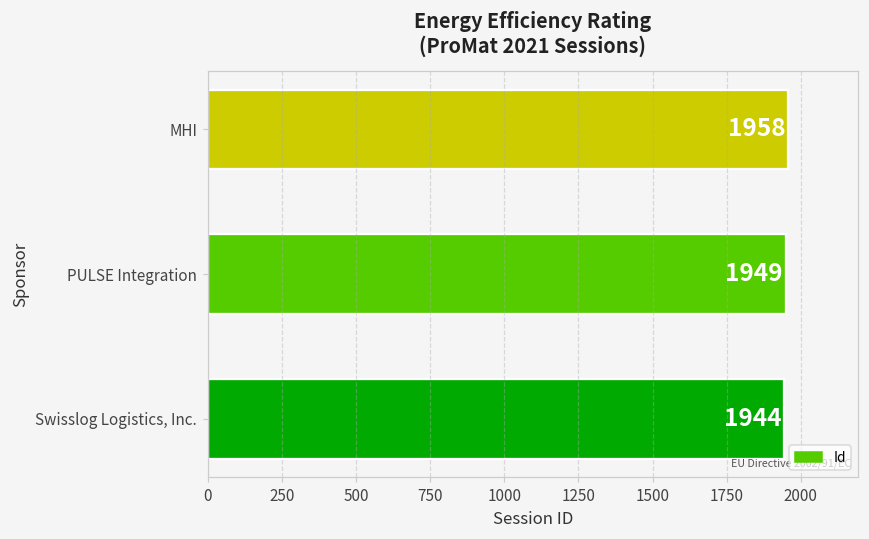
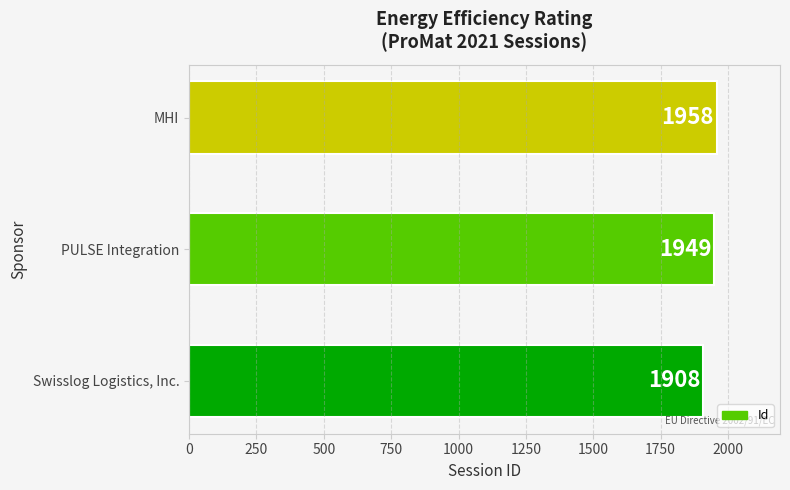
Swisslog Logistics, Inc.: 1944 -> 1908
